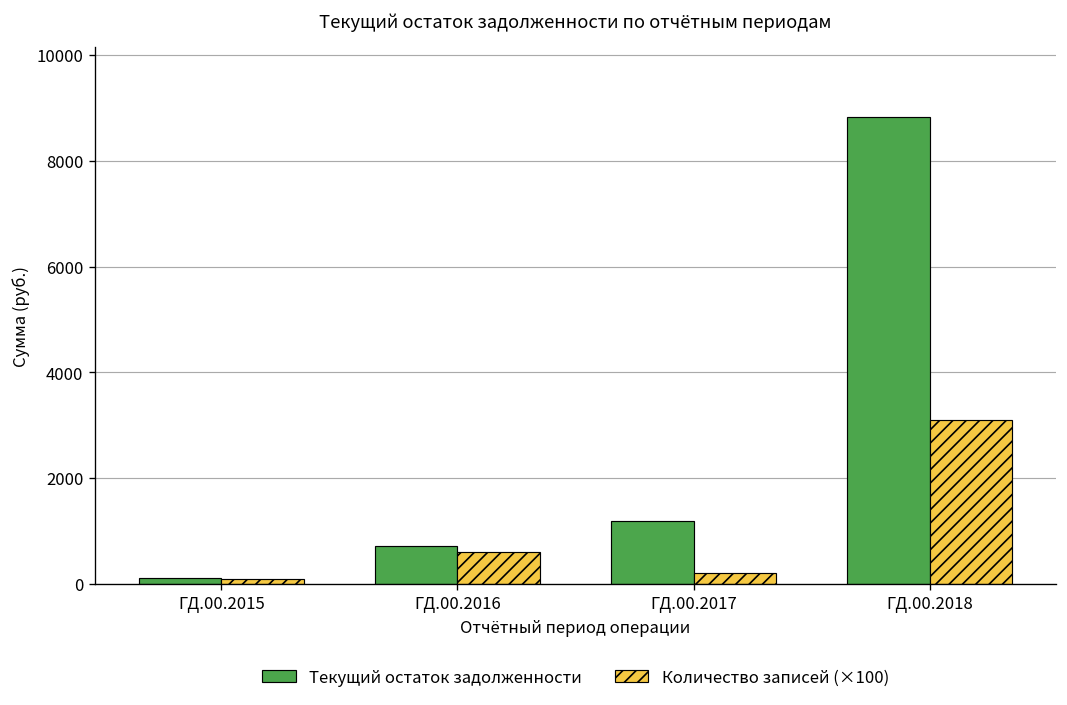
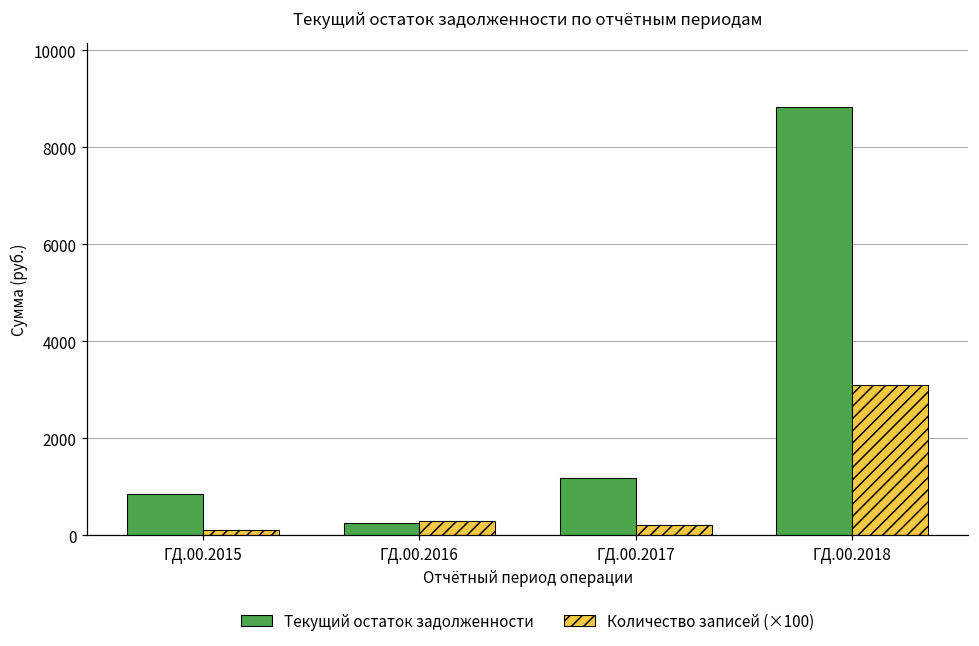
Текущий остаток задолженности, ГД.00.2015: 100 -> 800
Текущий остаток задолженности, ГД.00.2016: 700 -> 300
Количество записей (×100), ГД.00.2016: 600 -> 300
